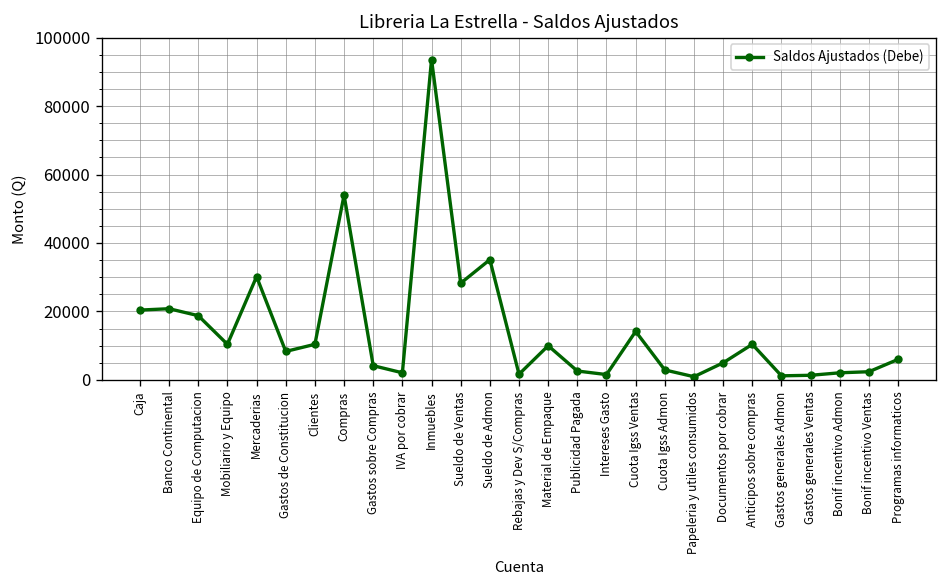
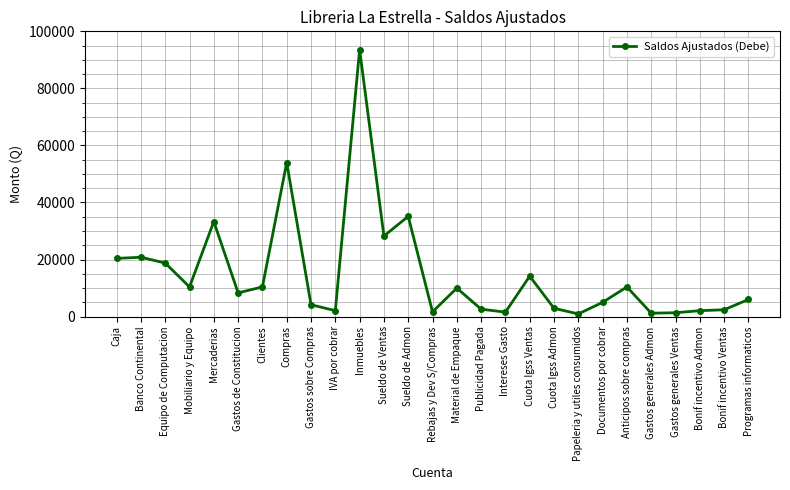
Mercaderias: 30000 -> 33000
